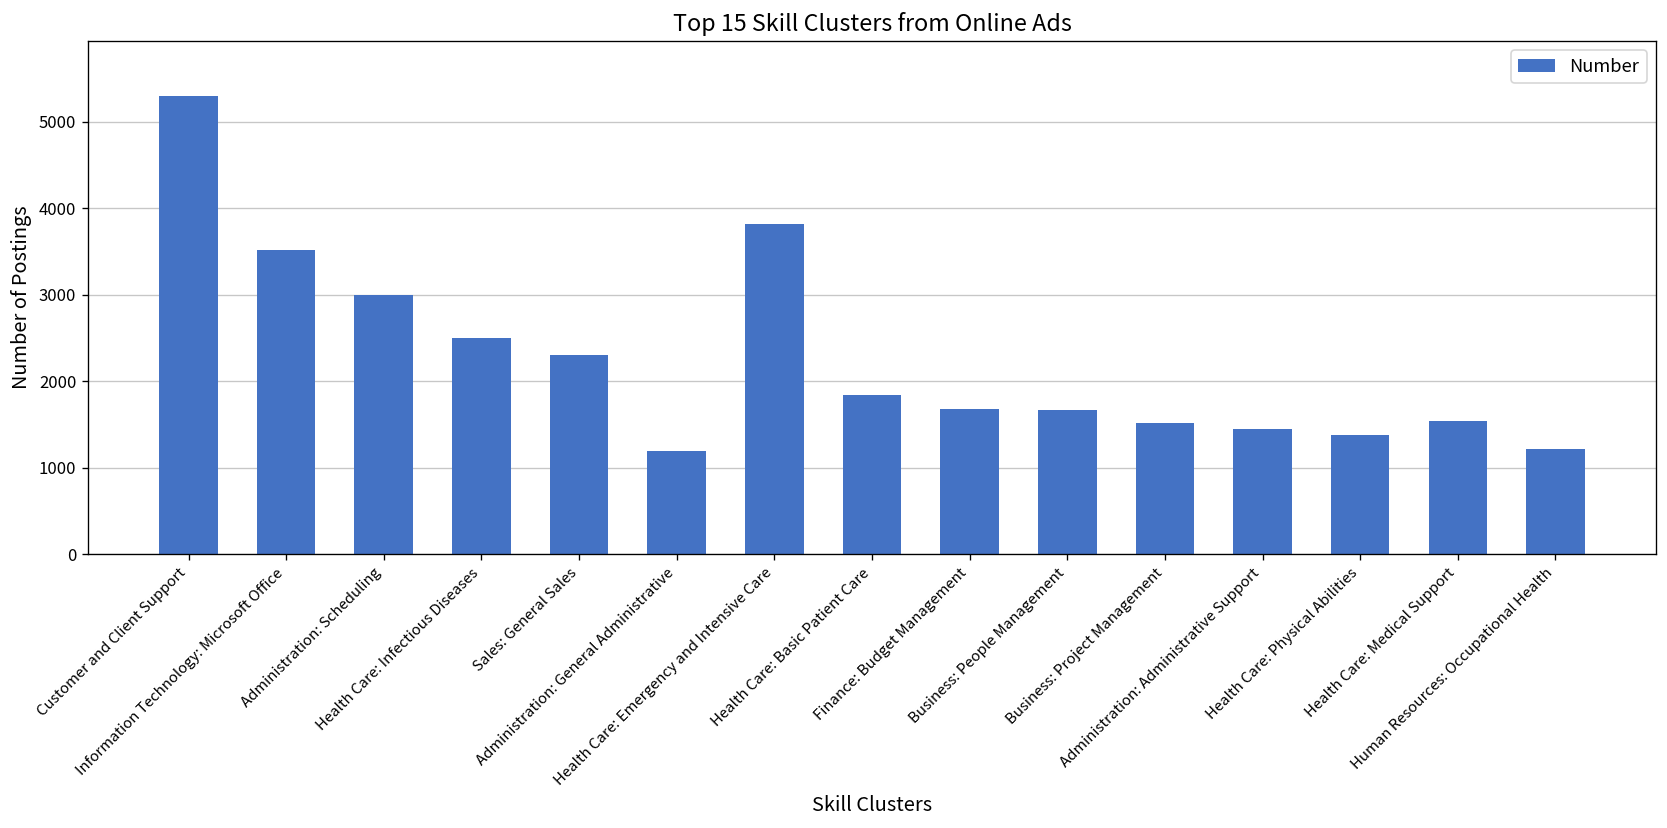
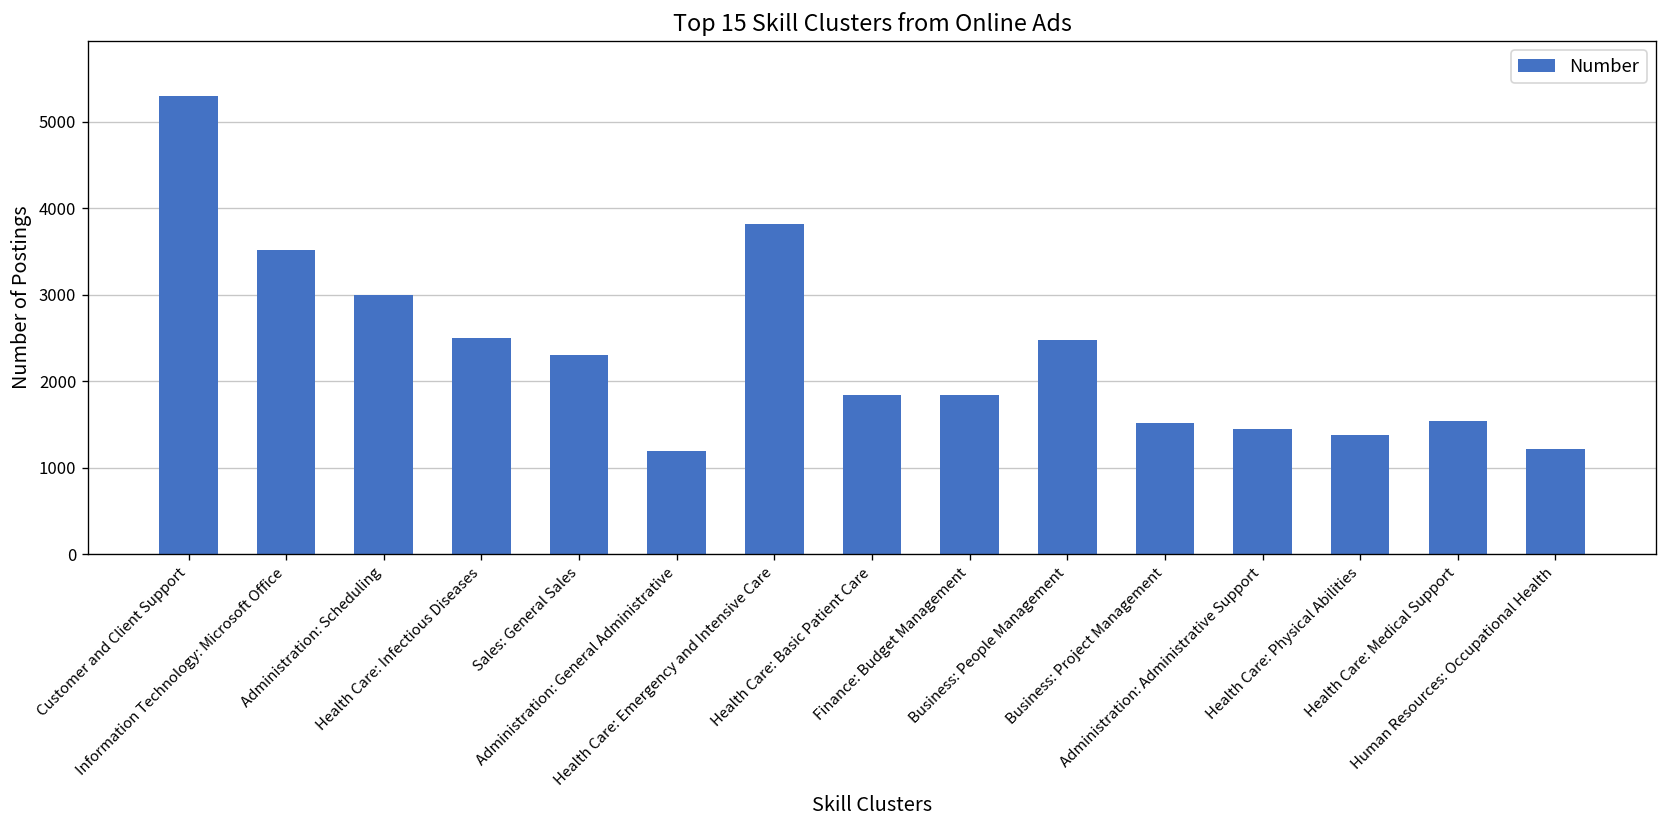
Finance: Budget Management: 1700 -> 1800
Business: People Management: 1700 -> 2500
